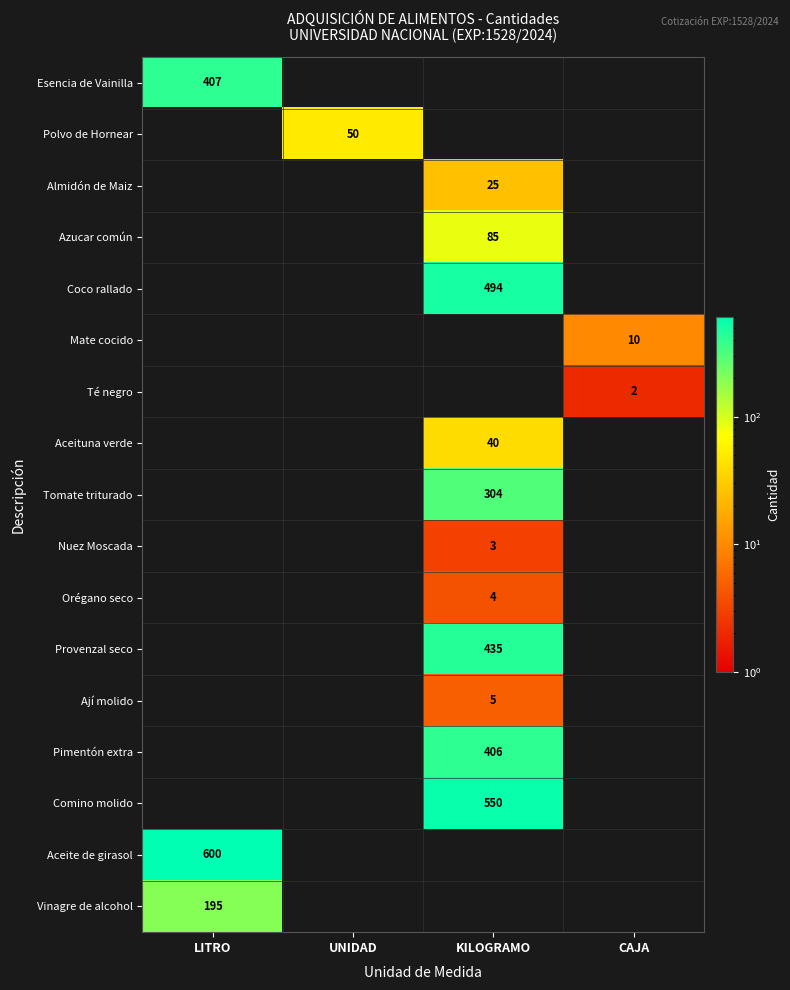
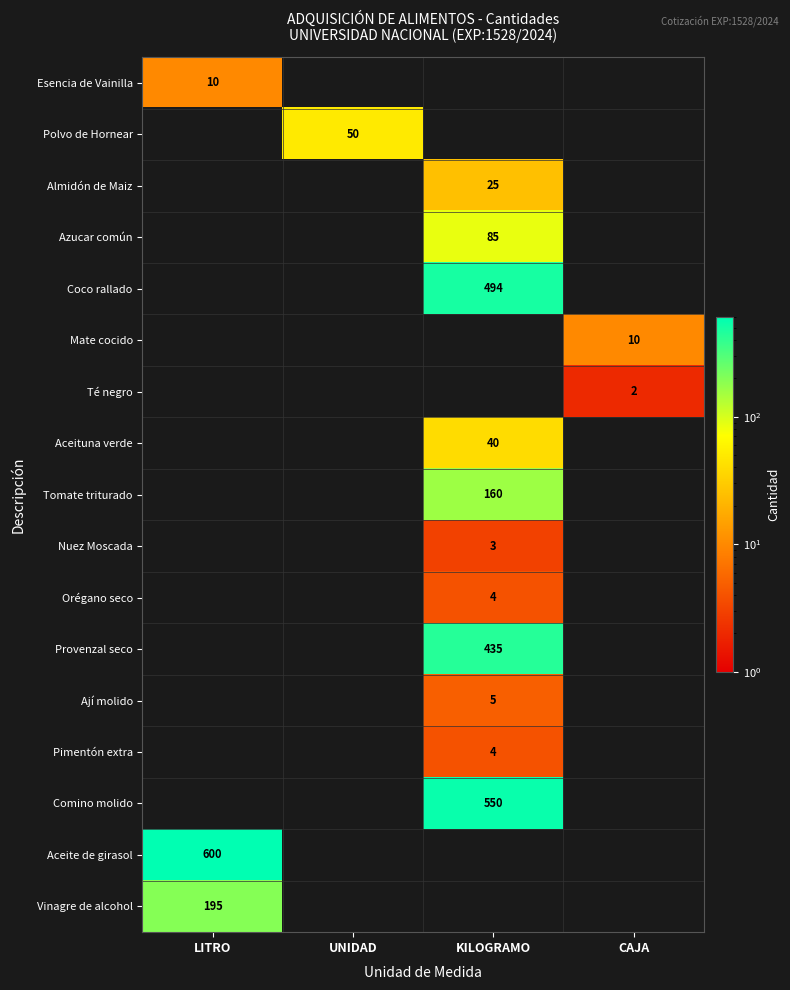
Esencia de Vainilla, LITRO: 407 -> 10
Tomate triturado, KILOGRAMO: 304 -> 160
Pimentón extra, KILOGRAMO: 406 -> 4
